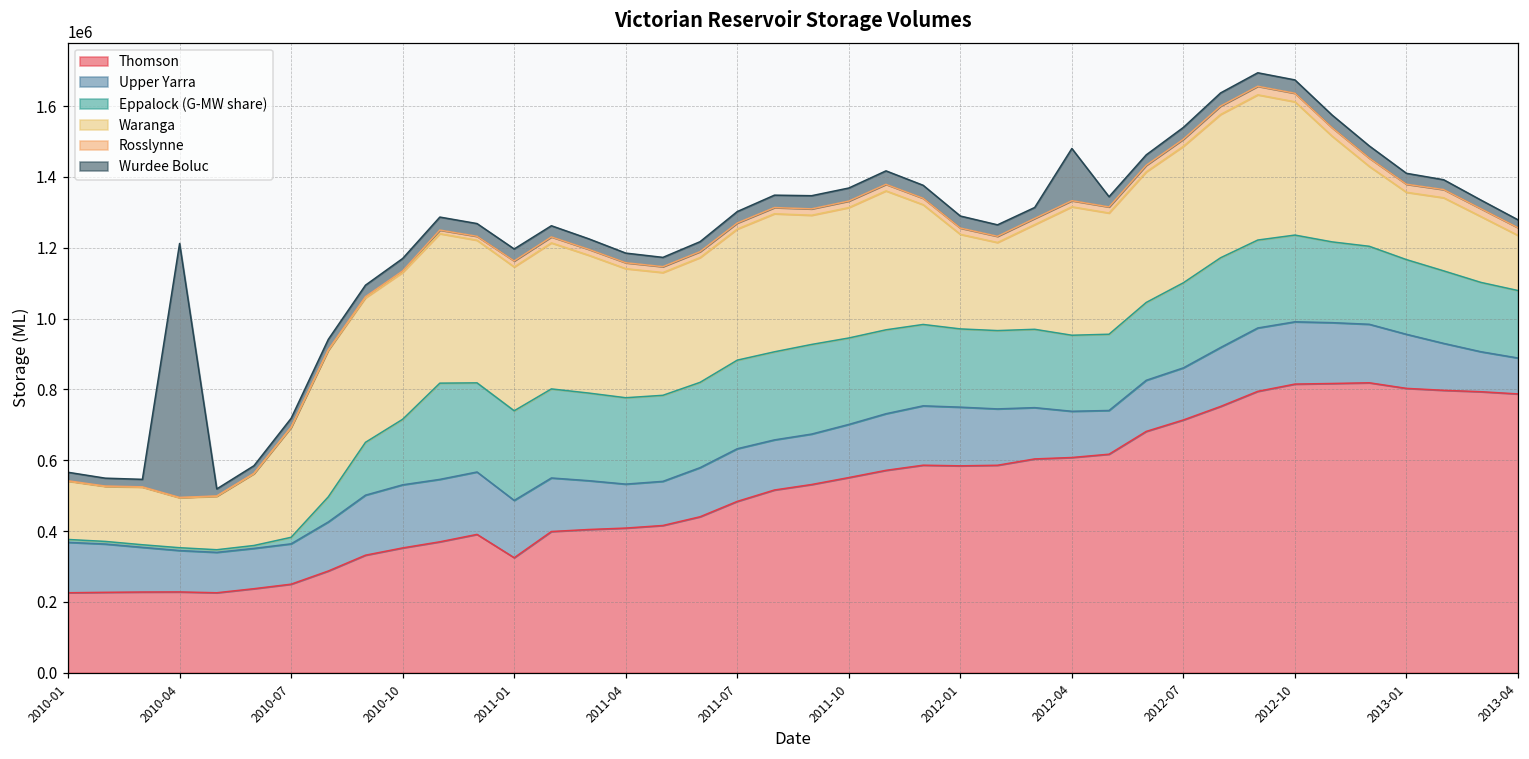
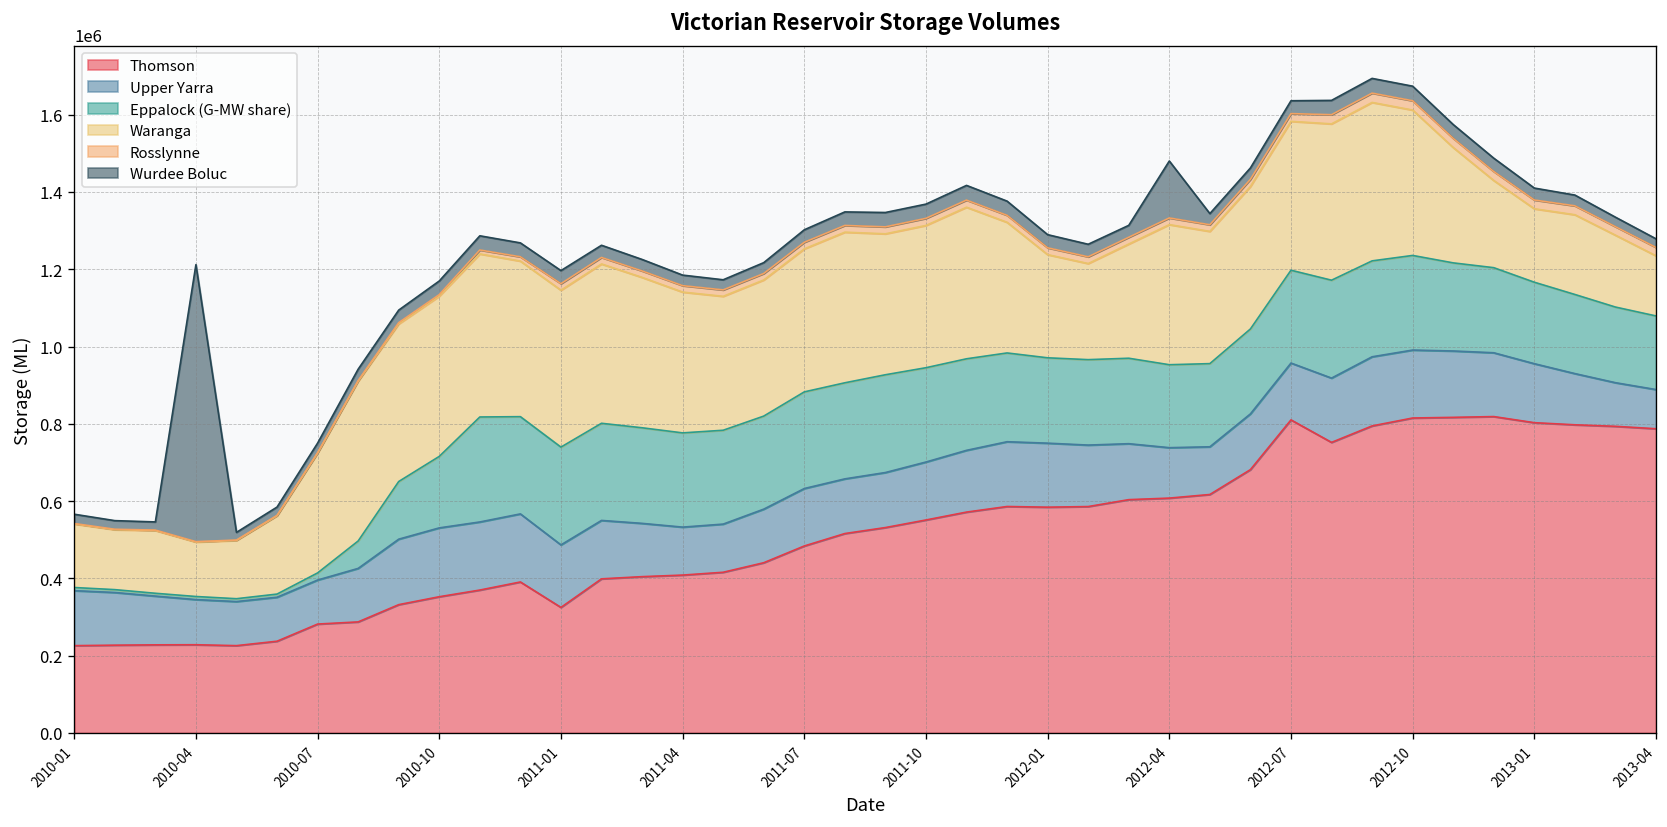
Thomson, 2010-07: 250000 -> 280000
Thomson, 2012-07: 710000 -> 810000
